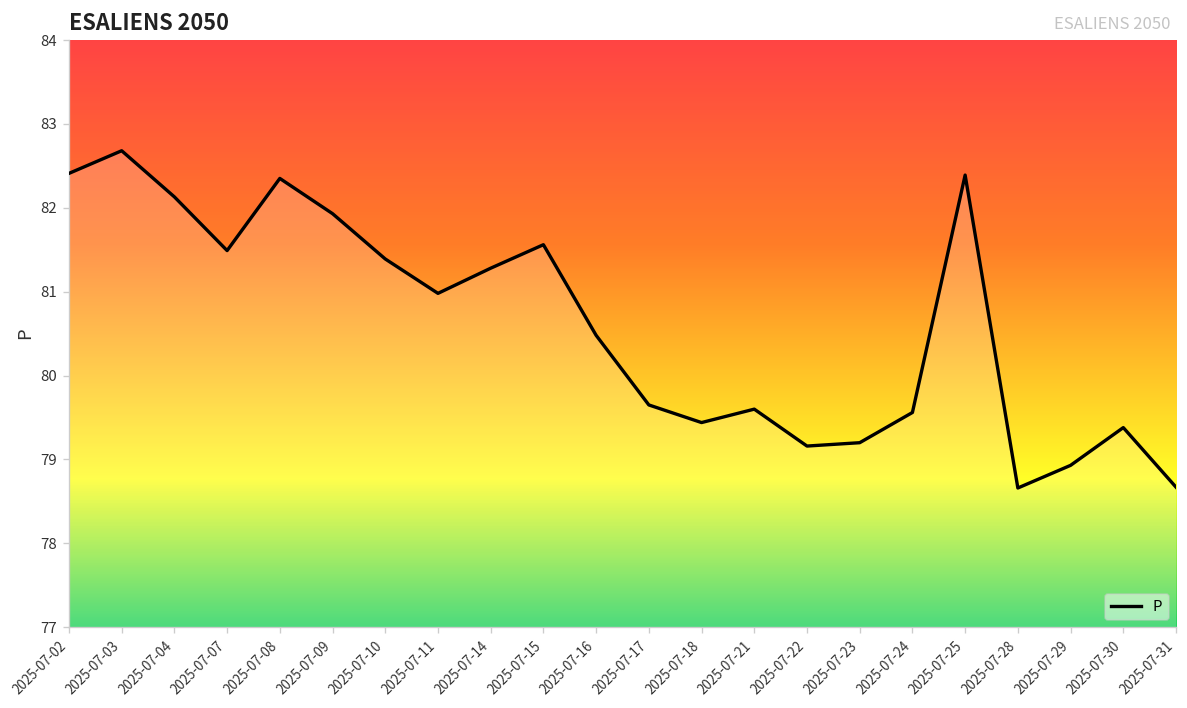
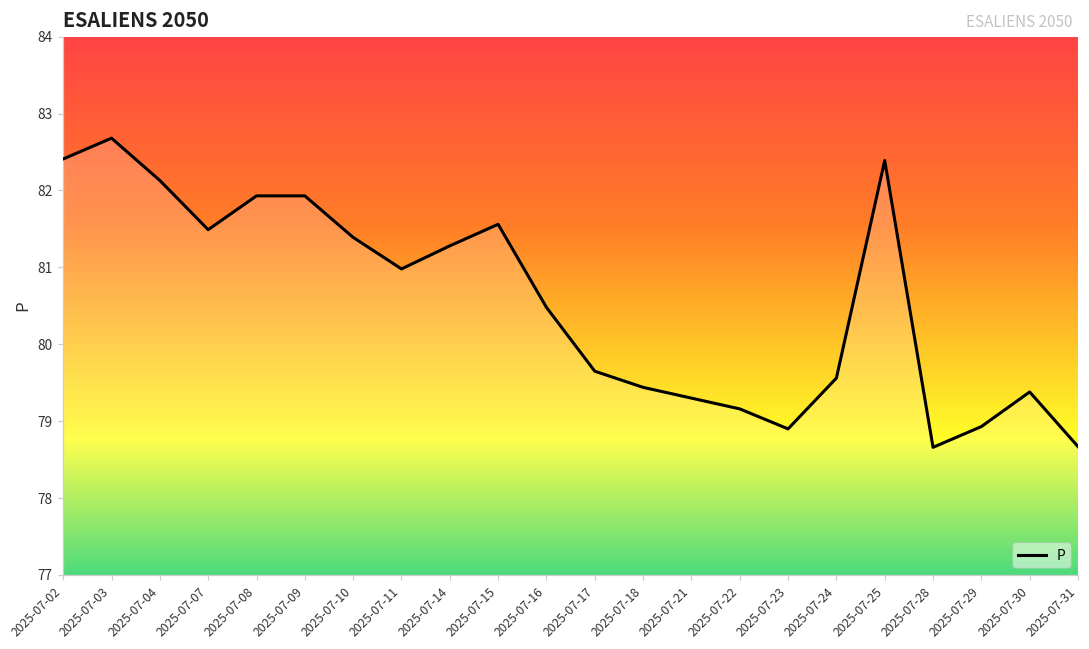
2025-07-08: 82.4 -> 81.9
2025-07-21: 79.6 -> 79.3
2025-07-23: 79.2 -> 78.9
